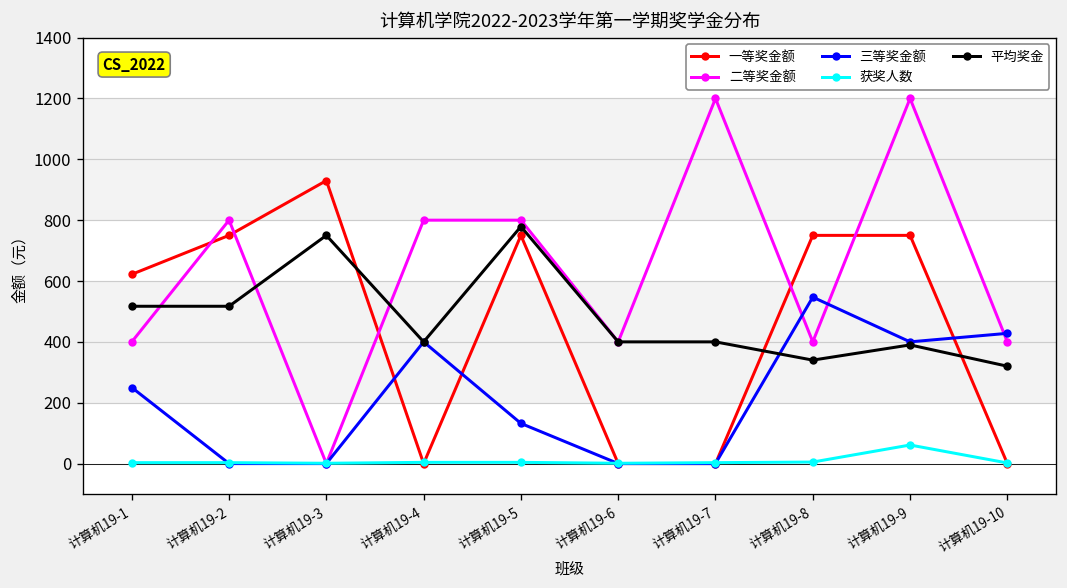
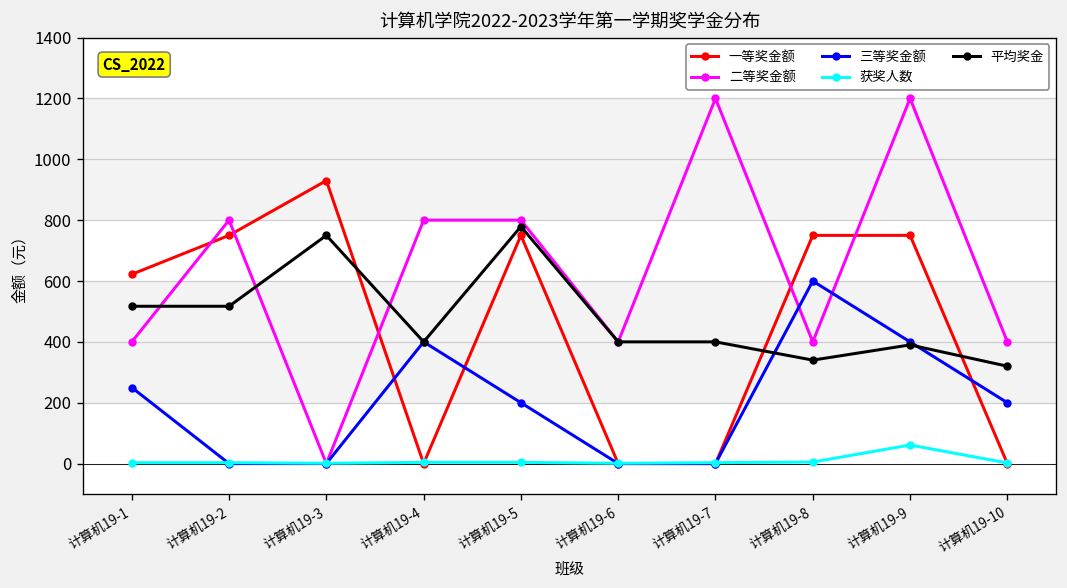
三等奖金额, 计算机19-5: 130 -> 200
三等奖金额, 计算机19-8: 550 -> 600
三等奖金额, 计算机19-10: 430 -> 200
